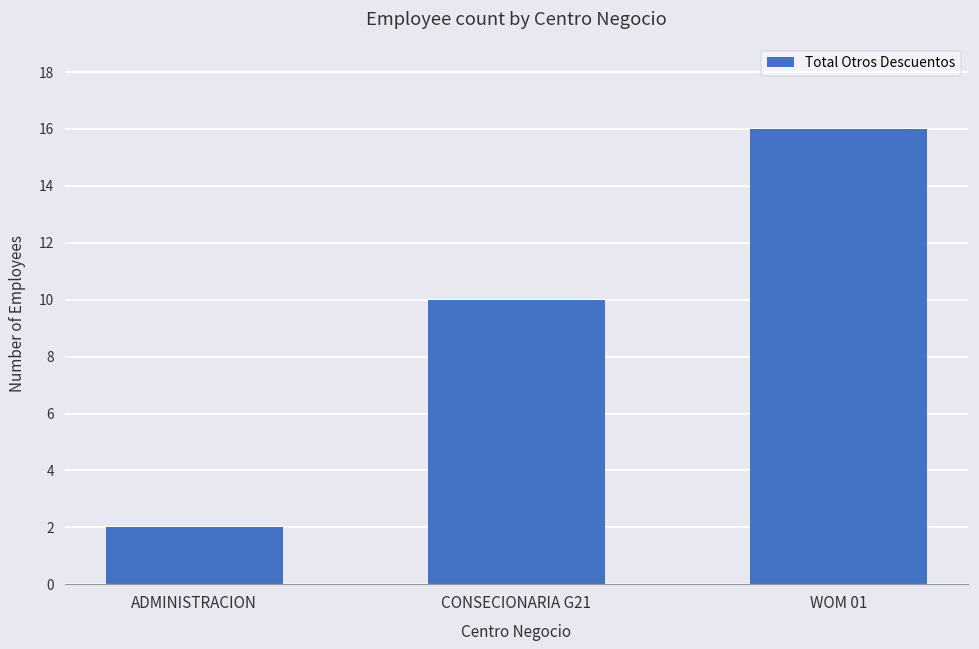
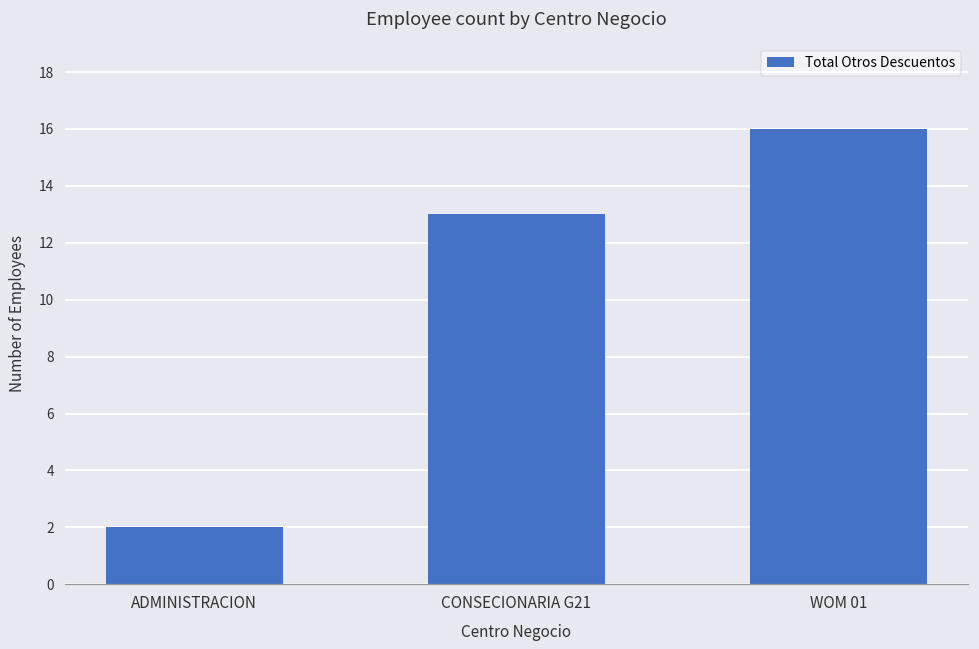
CONSECIONARIA G21: 10 -> 13
